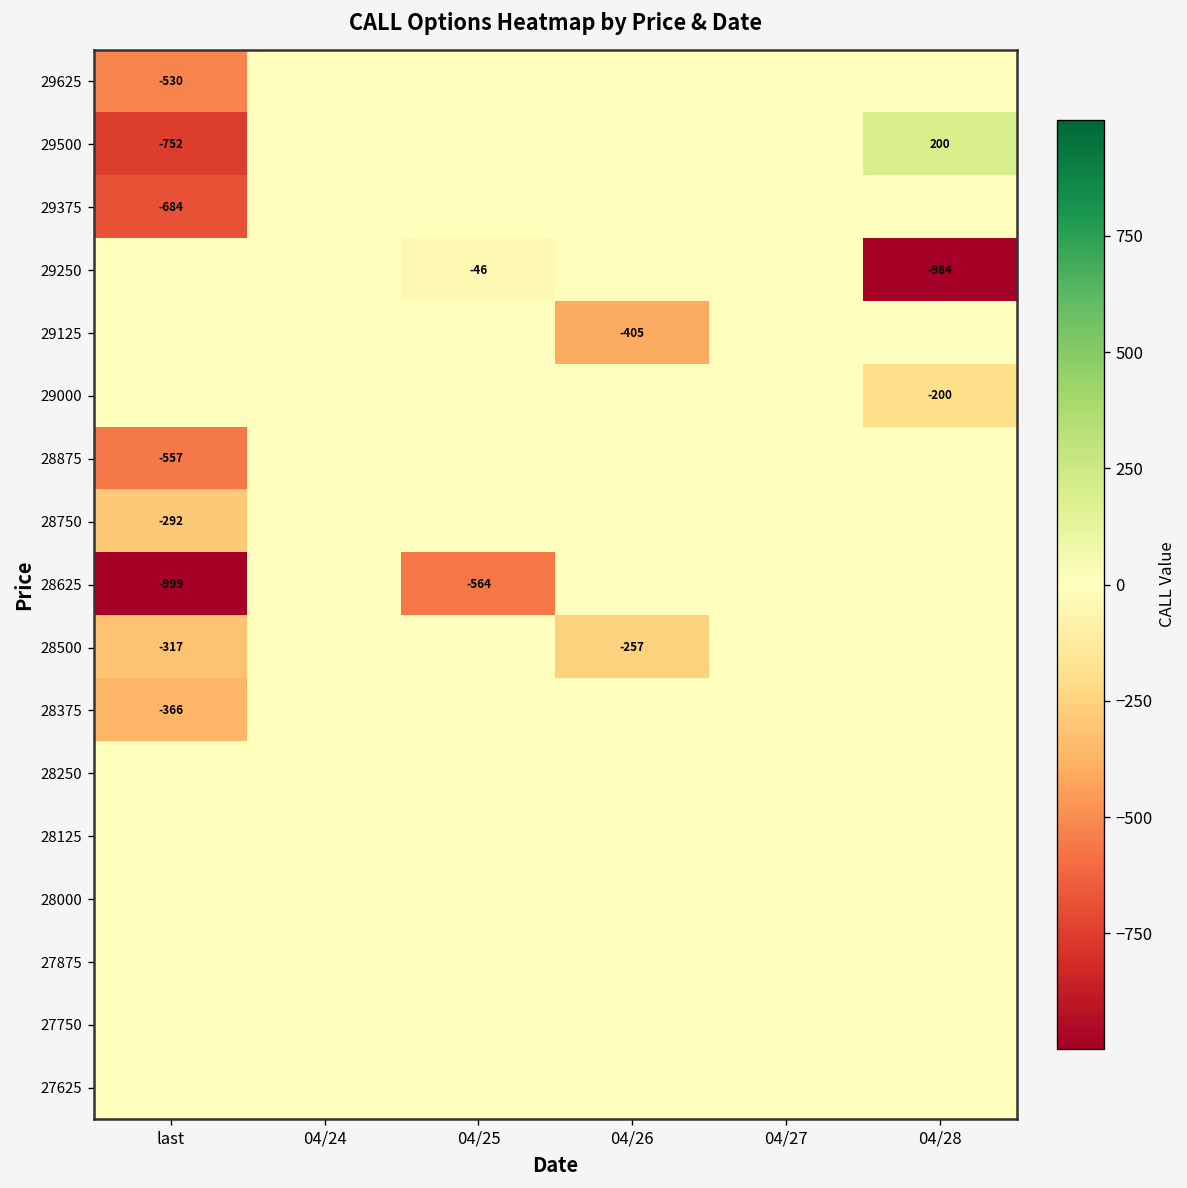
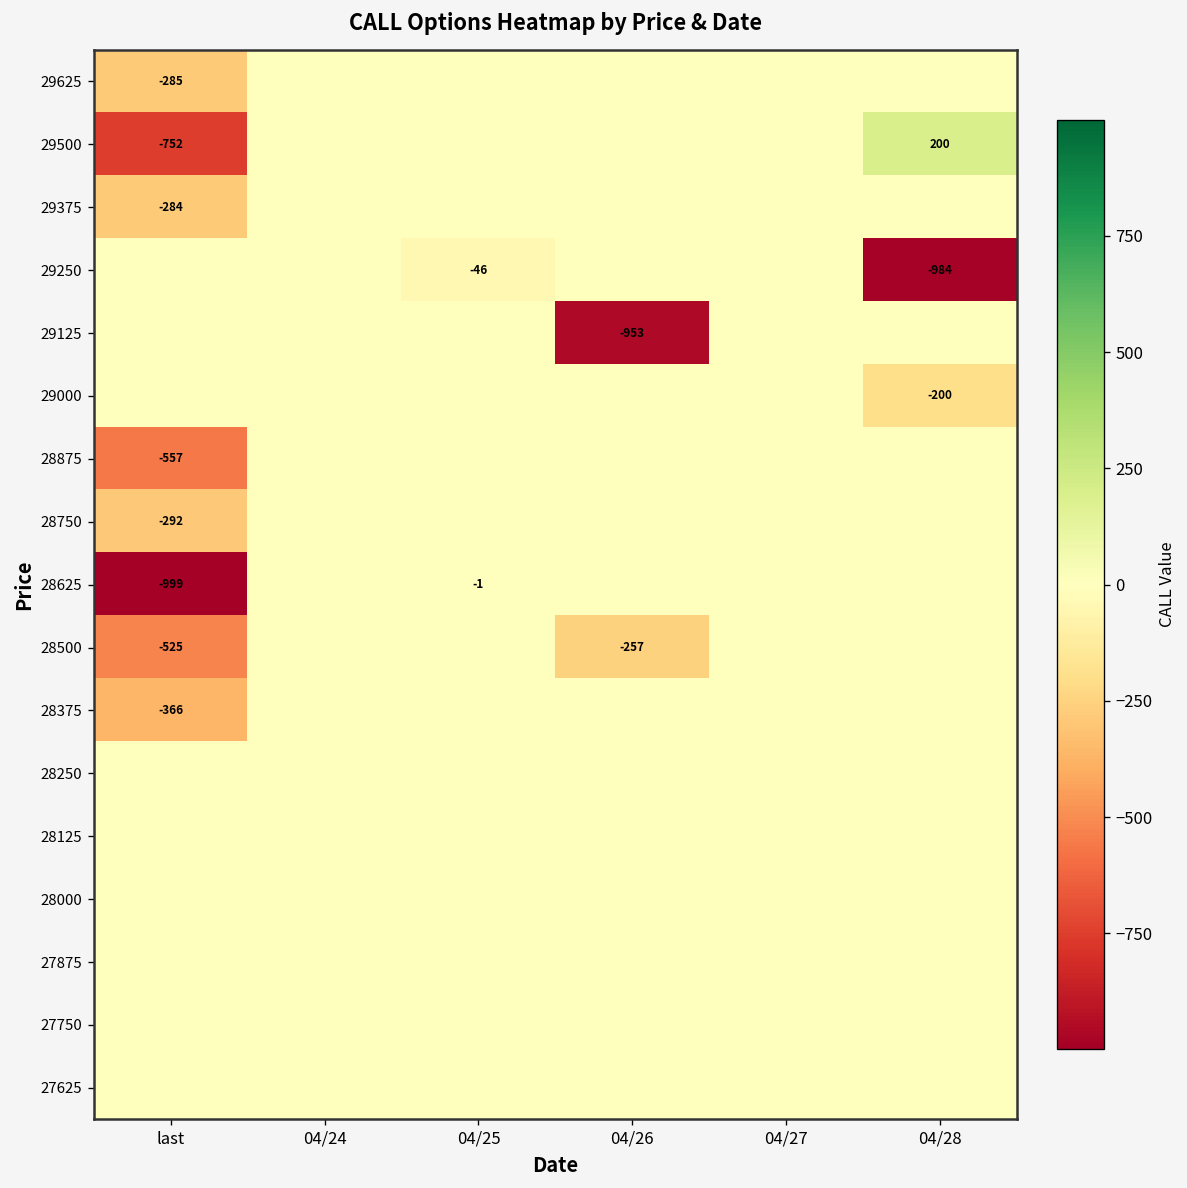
29625, last: -530 -> -285
29375, last: -684 -> -284
29125, 04/26: -405 -> -953
28625, 04/25: -564 -> -1
28500, last: -317 -> -525
